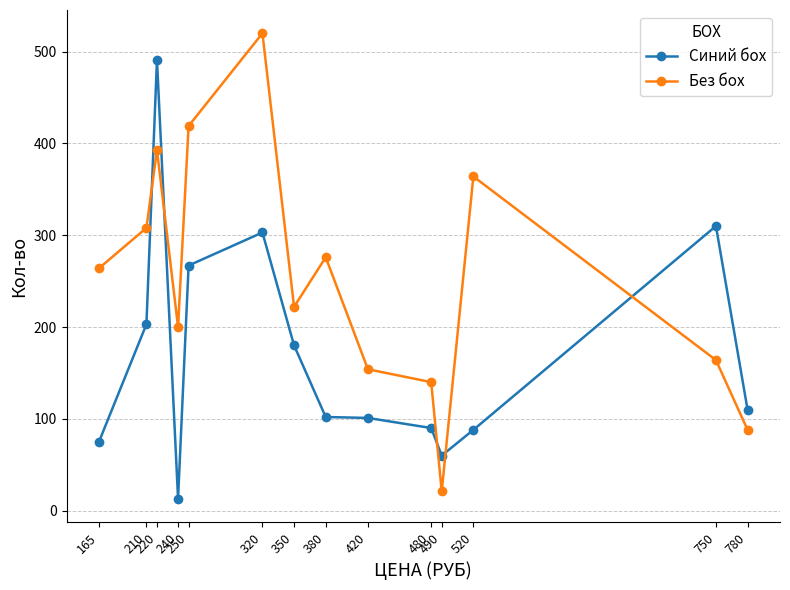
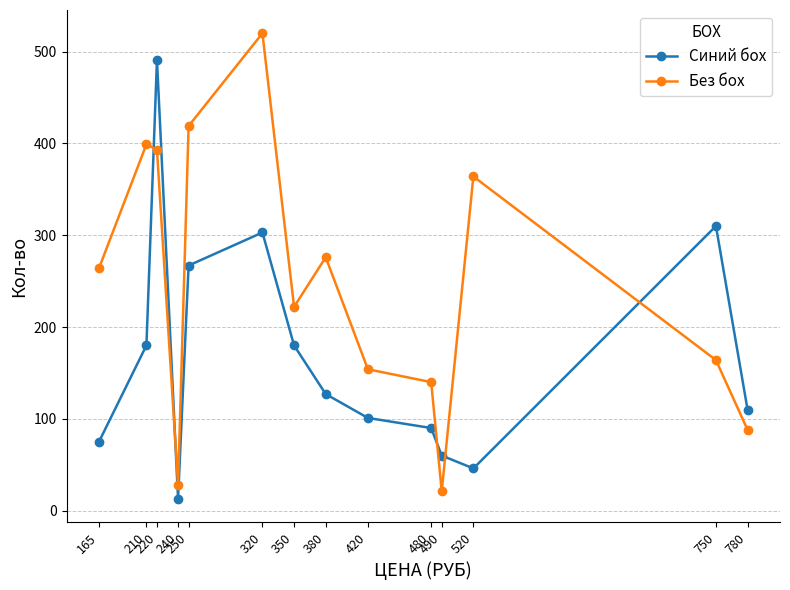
Синий бох, 210: 200 -> 180
Без бох, 210: 310 -> 400
Без бох, 240: 200 -> 30
Синий бох, 380: 100 -> 130
Синий бох, 520: 90 -> 50
